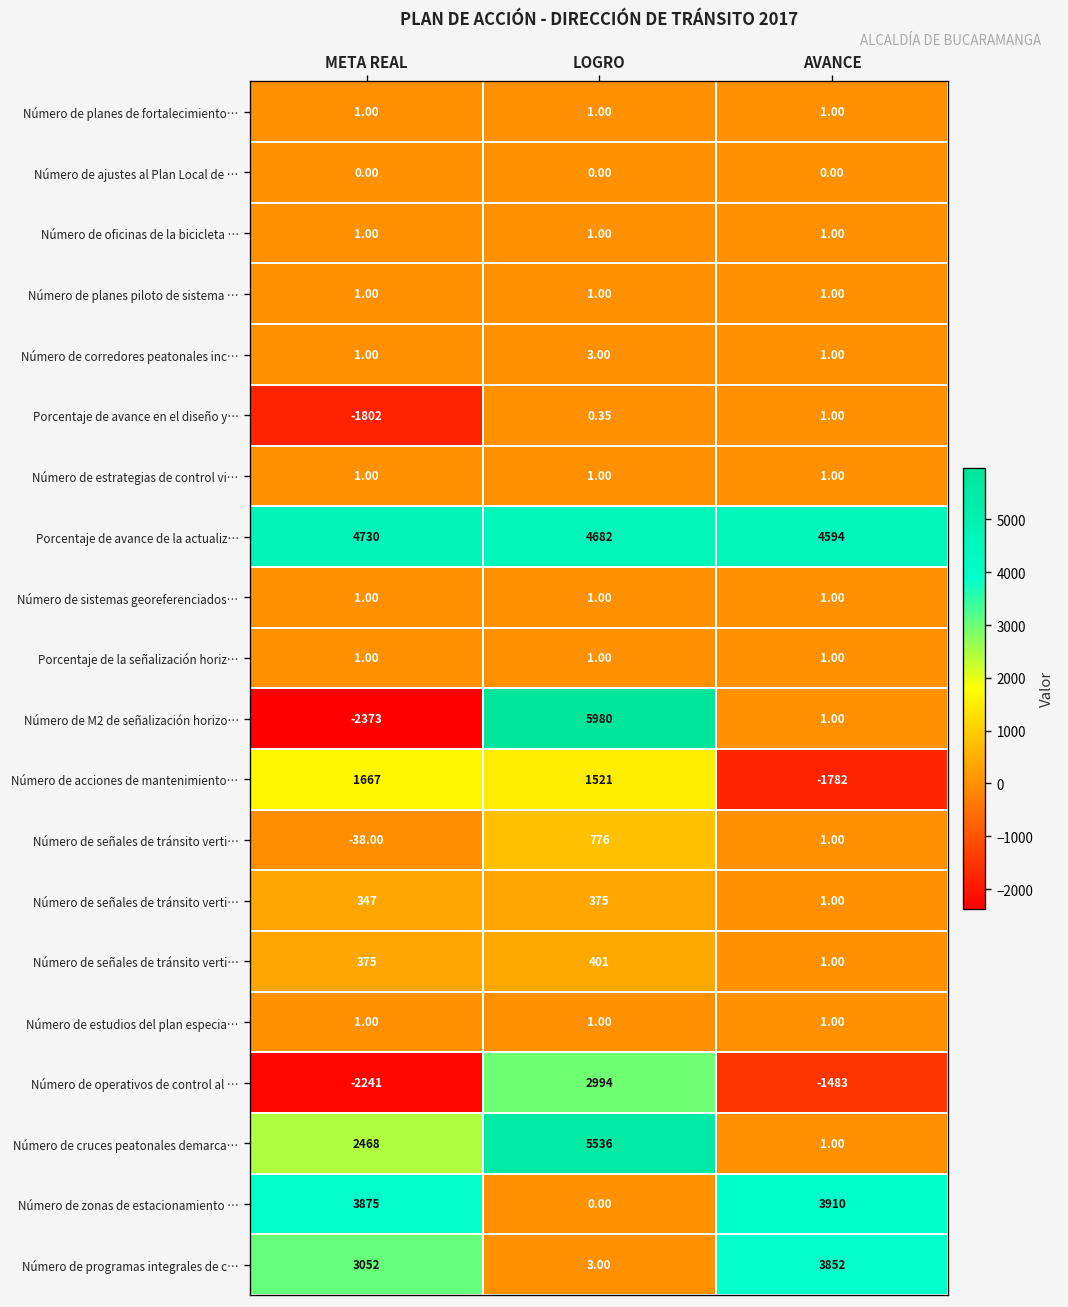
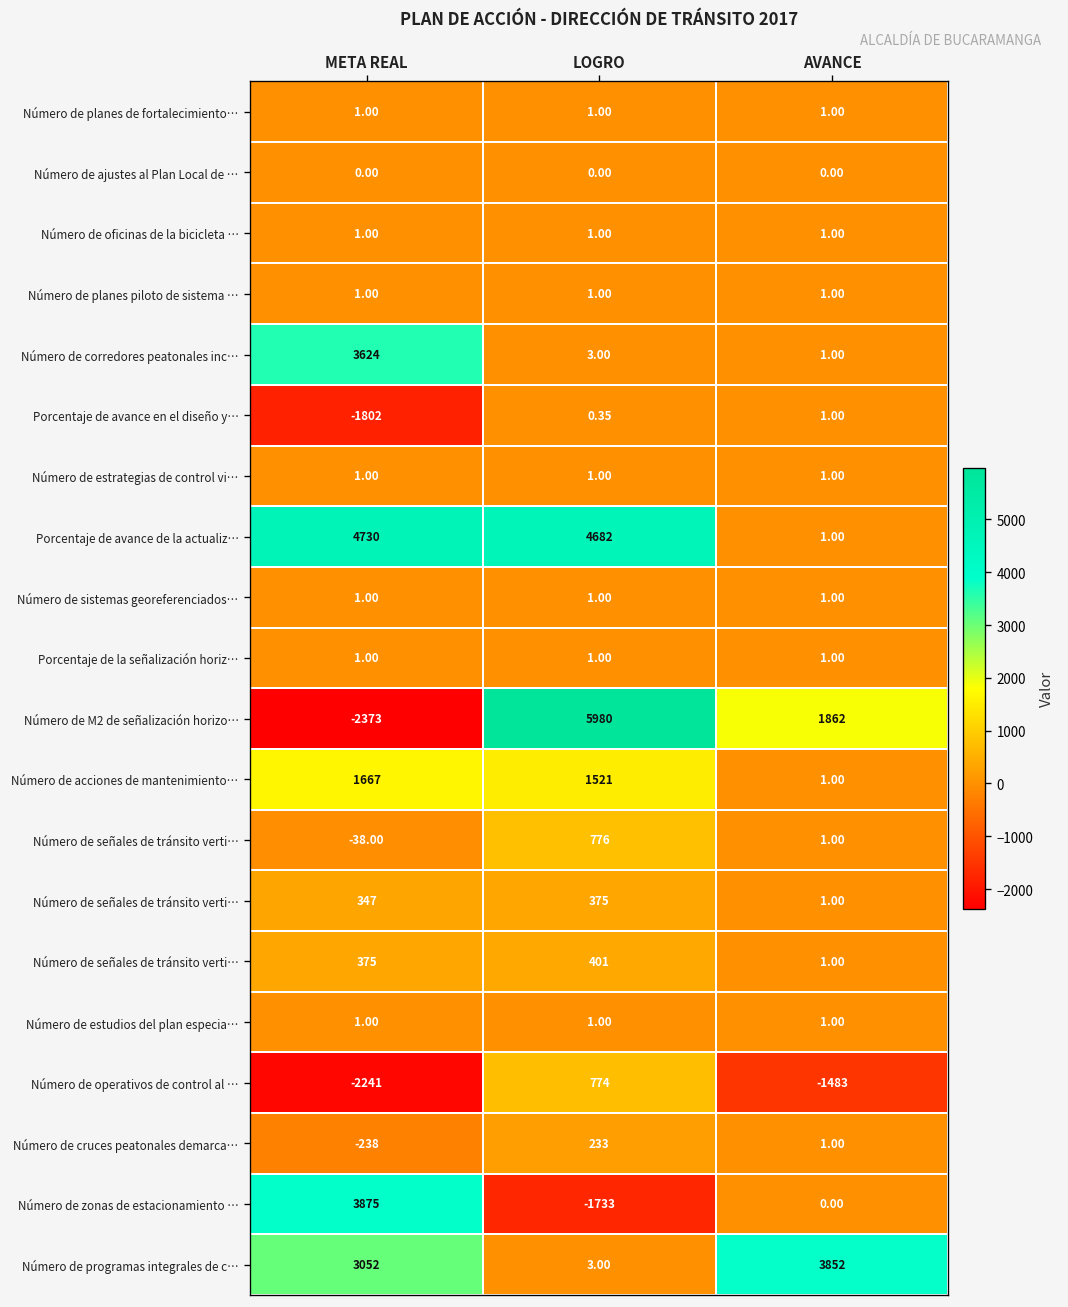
Número de corredores peatonales inc…, META REAL: 1.00 -> 3624
Porcentaje de avance de la actualiz…, AVANCE: 4594 -> 1.00
Número de M2 de señalización horizo…, AVANCE: 1.00 -> 1862
Número de acciones de mantenimiento…, AVANCE: -1782 -> 1.00
Número de operativos de control al …, LOGRO: 2994 -> 774
Número de cruces peatonales demarca…, META REAL: 2468 -> -238
Número de cruces peatonales demarca…, LOGRO: 5536 -> 233
Número de zonas de estacionamiento …, LOGRO: 0.00 -> -1733
Número de zonas de estacionamiento …, AVANCE: 3910 -> 0.00
